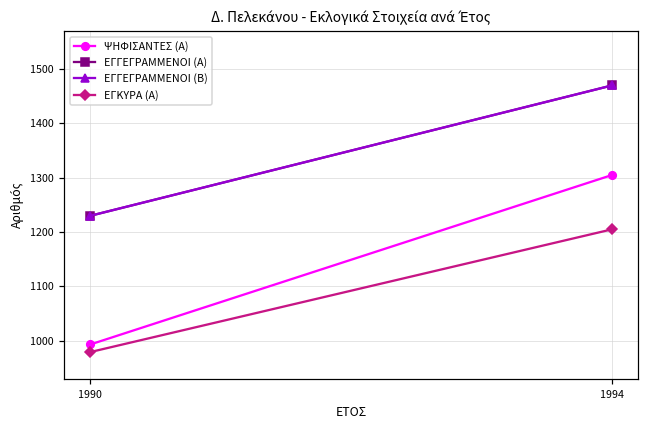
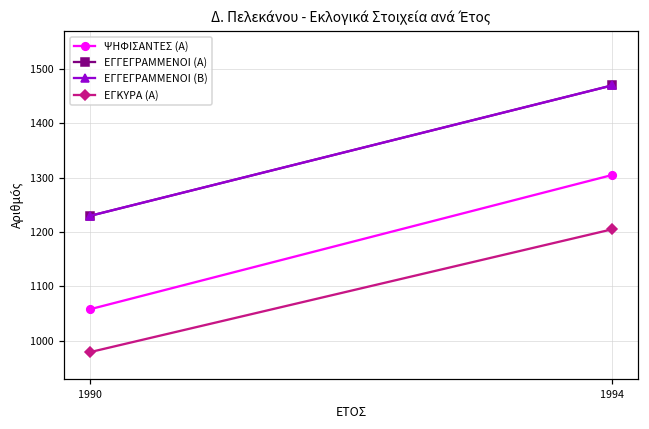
ΨΗΦΙΣΑΝΤΕΣ (Α), 1990: 990 -> 1060
